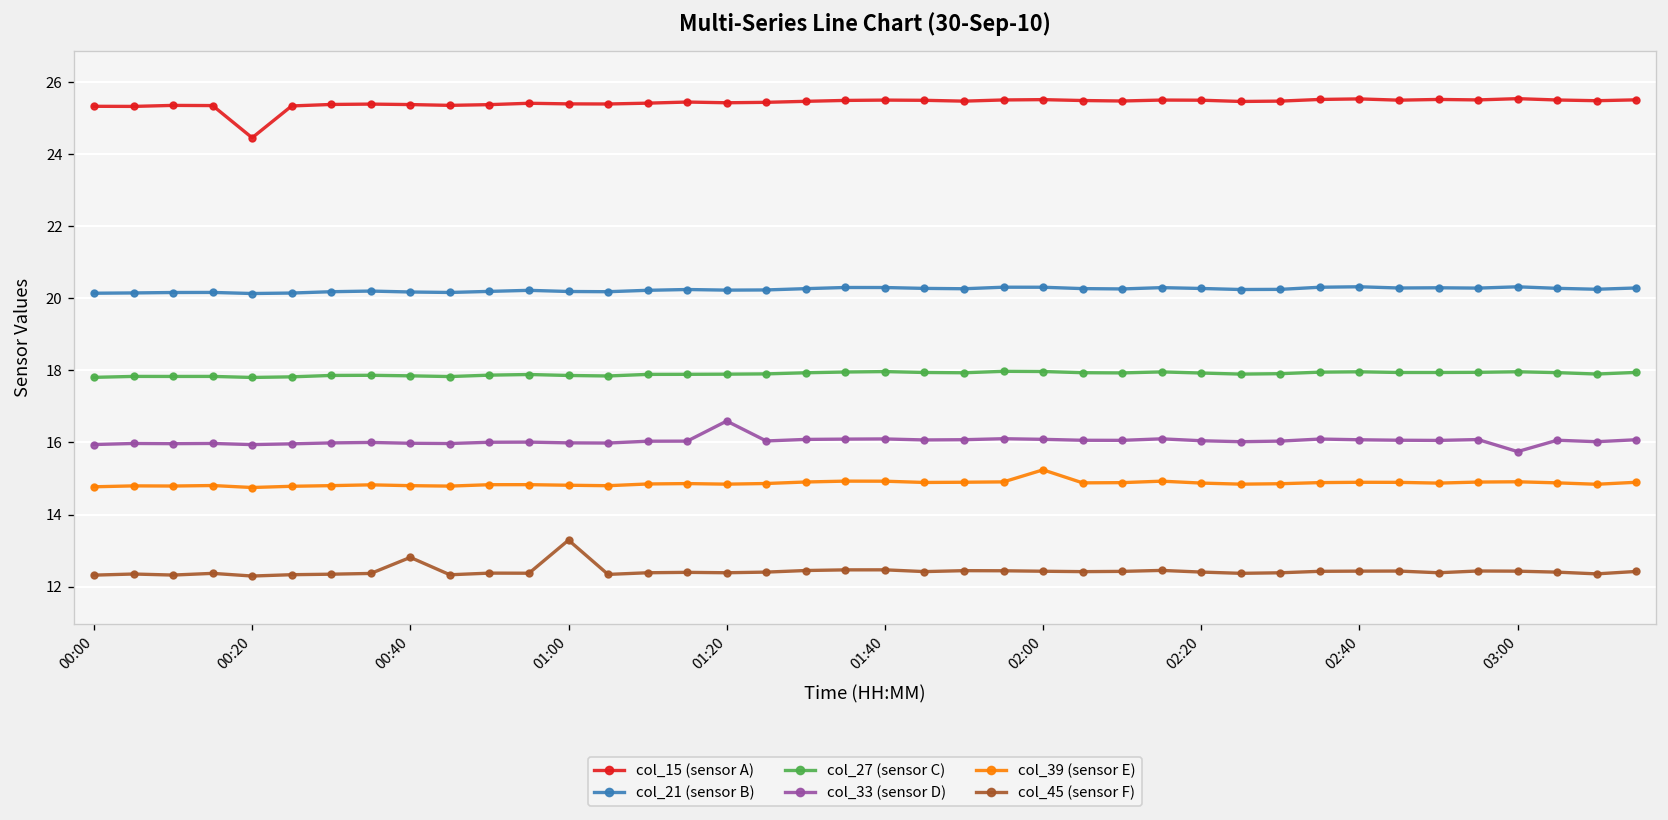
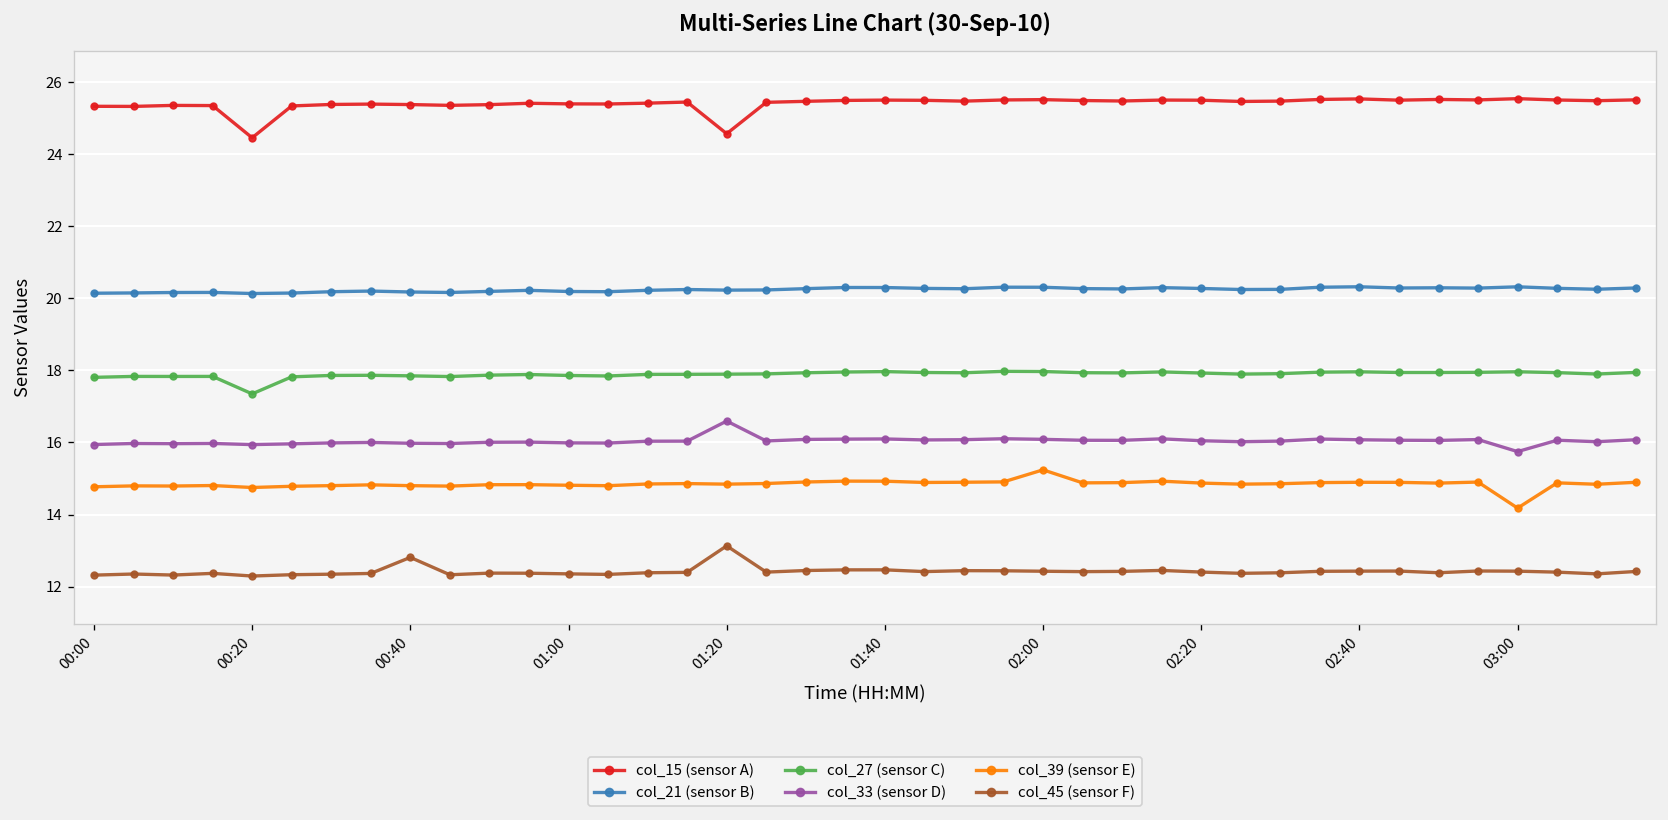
col_27 (sensor C), 00:20: 17.8 -> 17.3
col_45 (sensor F), 01:00: 13.3 -> 12.4
col_15 (sensor A), 01:20: 25.4 -> 24.6
col_45 (sensor F), 01:20: 12.4 -> 13.1
col_39 (sensor E), 03:00: 14.9 -> 14.2
